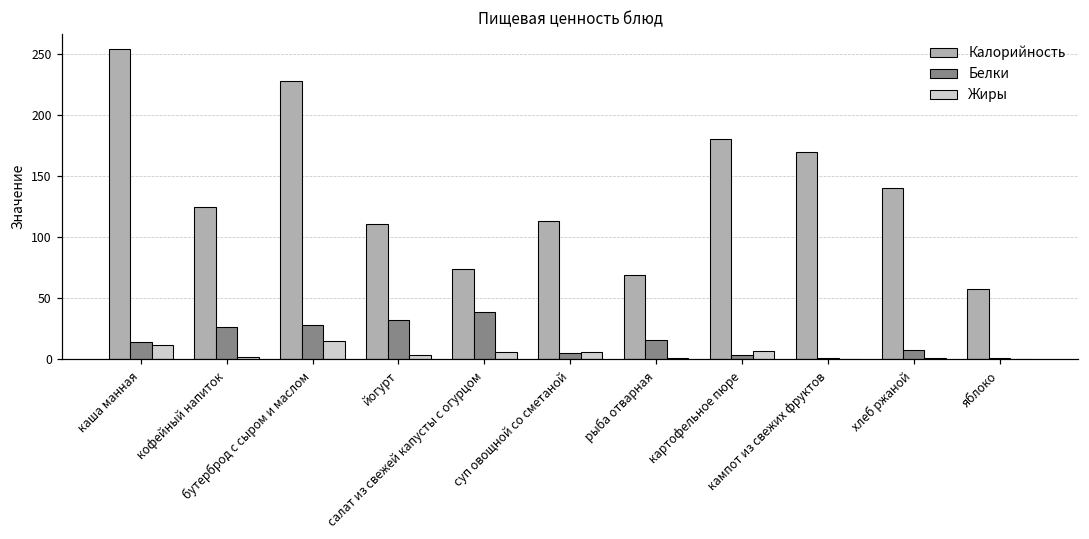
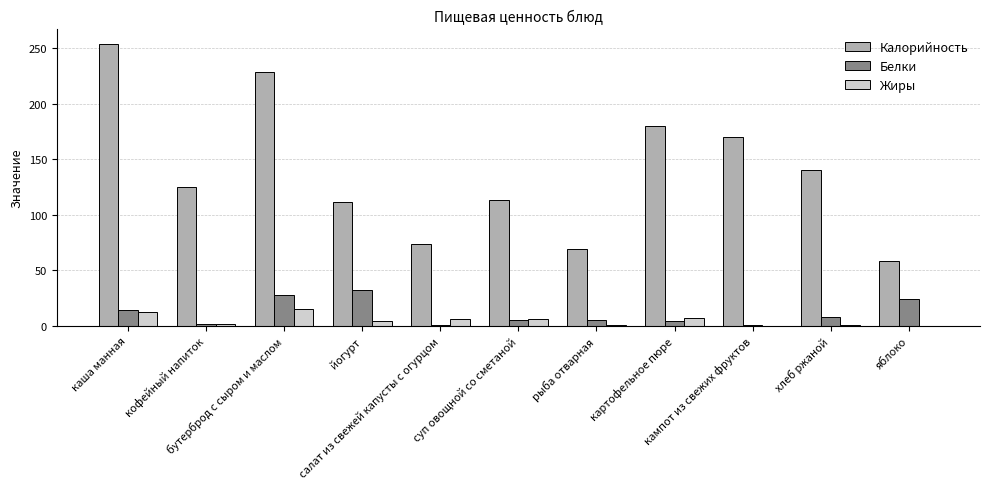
Белки, кофейный напиток: 27 -> 1
Белки, салат из свежей капусты с огурцом: 39 -> 1
Белки, рыба отварная: 16 -> 5
Белки, яблоко: 1 -> 24
